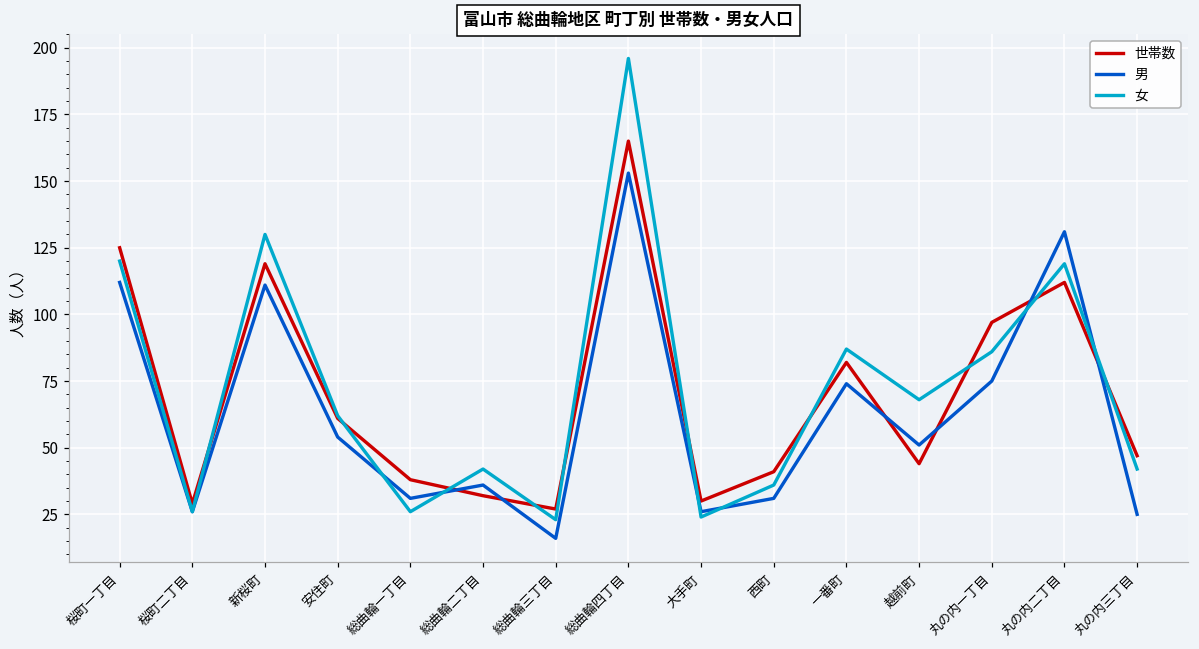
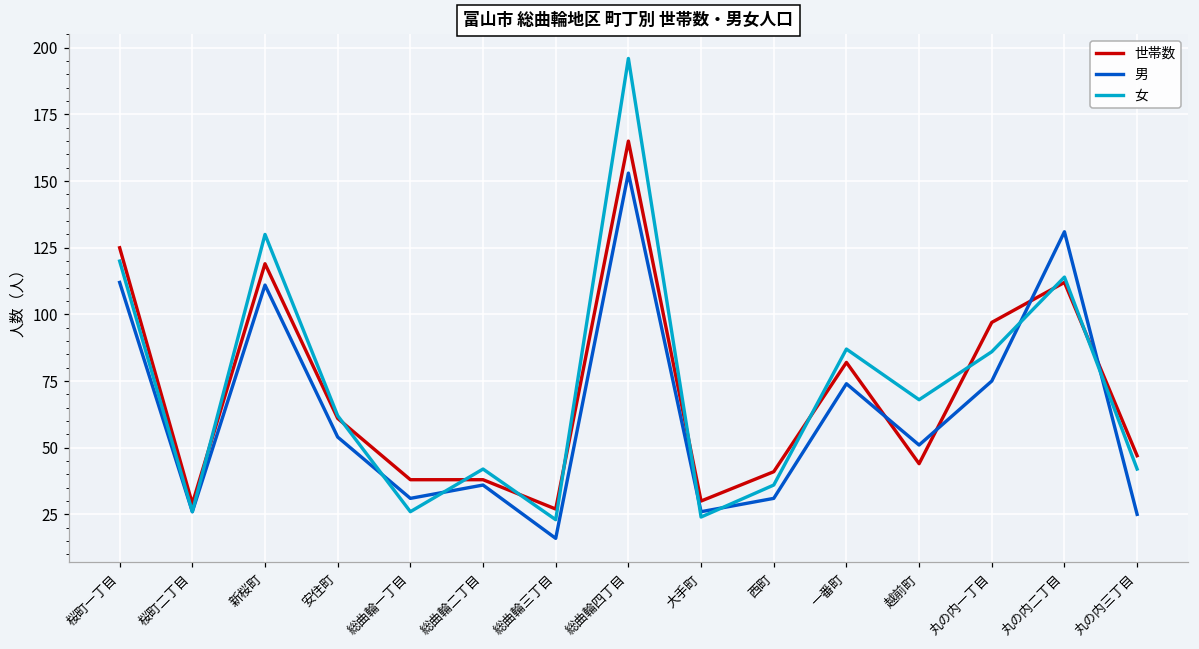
世帯数, 総曲輪二丁目: 32 -> 38
女, 丸の内二丁目: 119 -> 114
